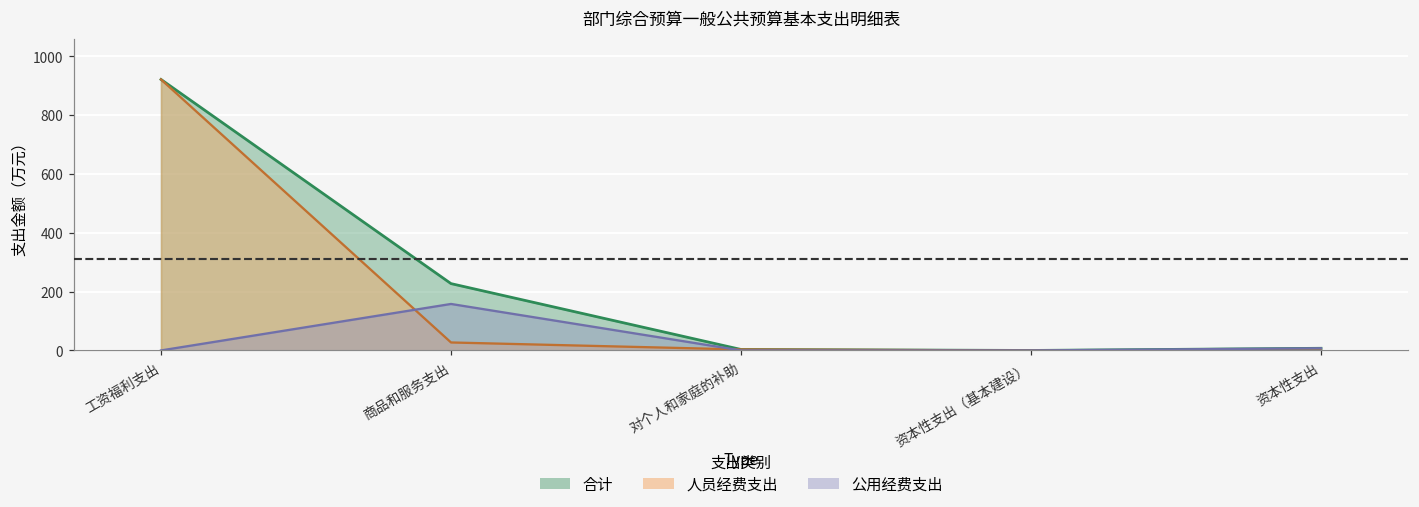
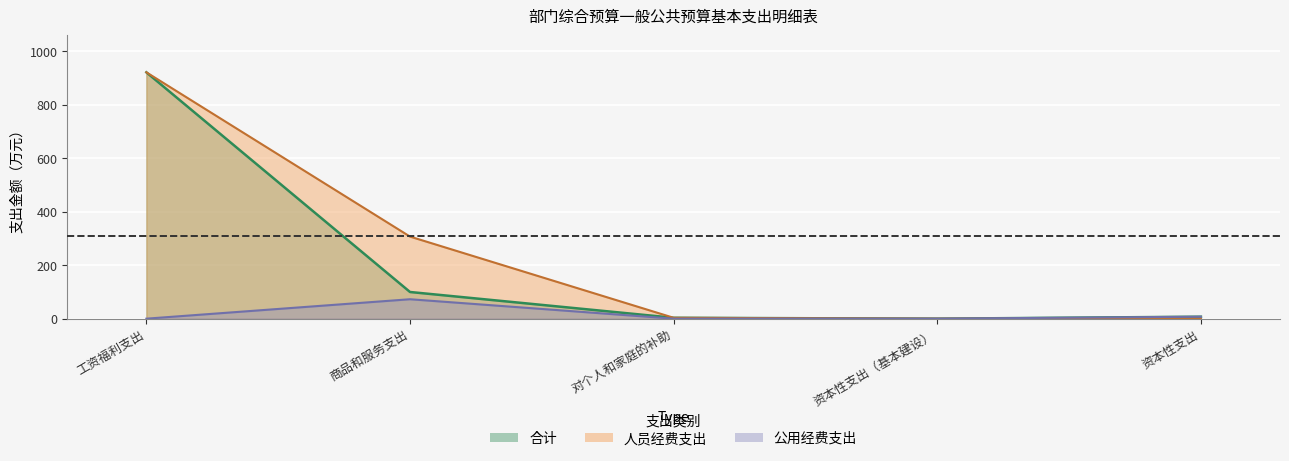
合计, 商品和服务支出: 230 -> 100
人员经费支出, 商品和服务支出: 30 -> 310
公用经费支出, 商品和服务支出: 160 -> 70
